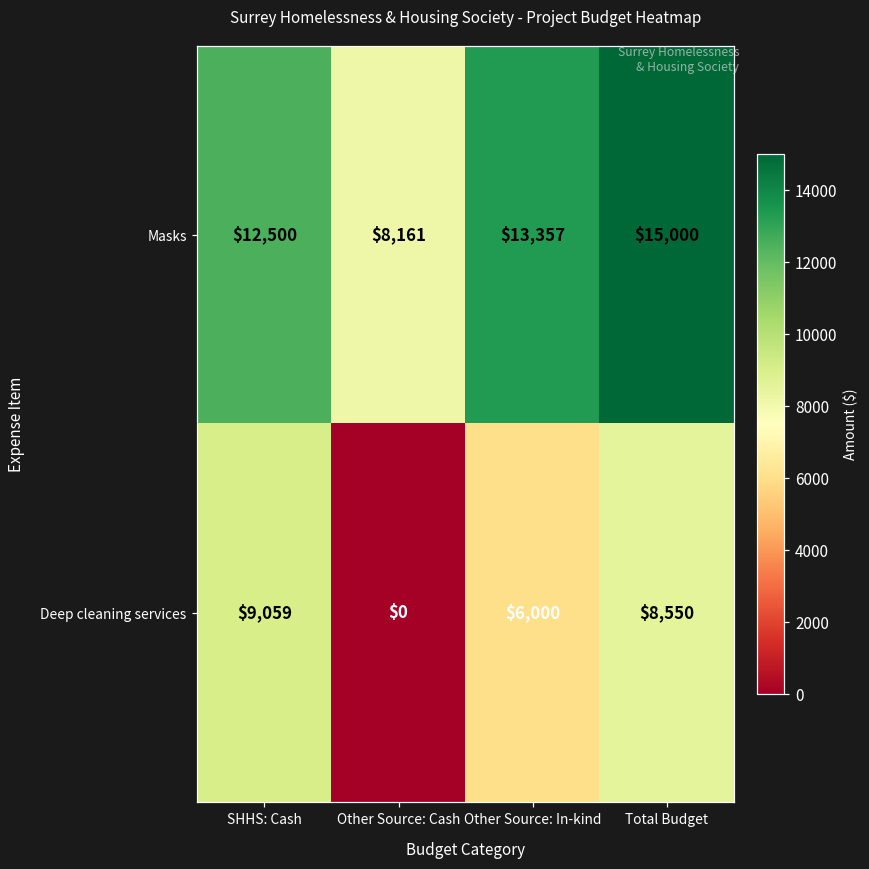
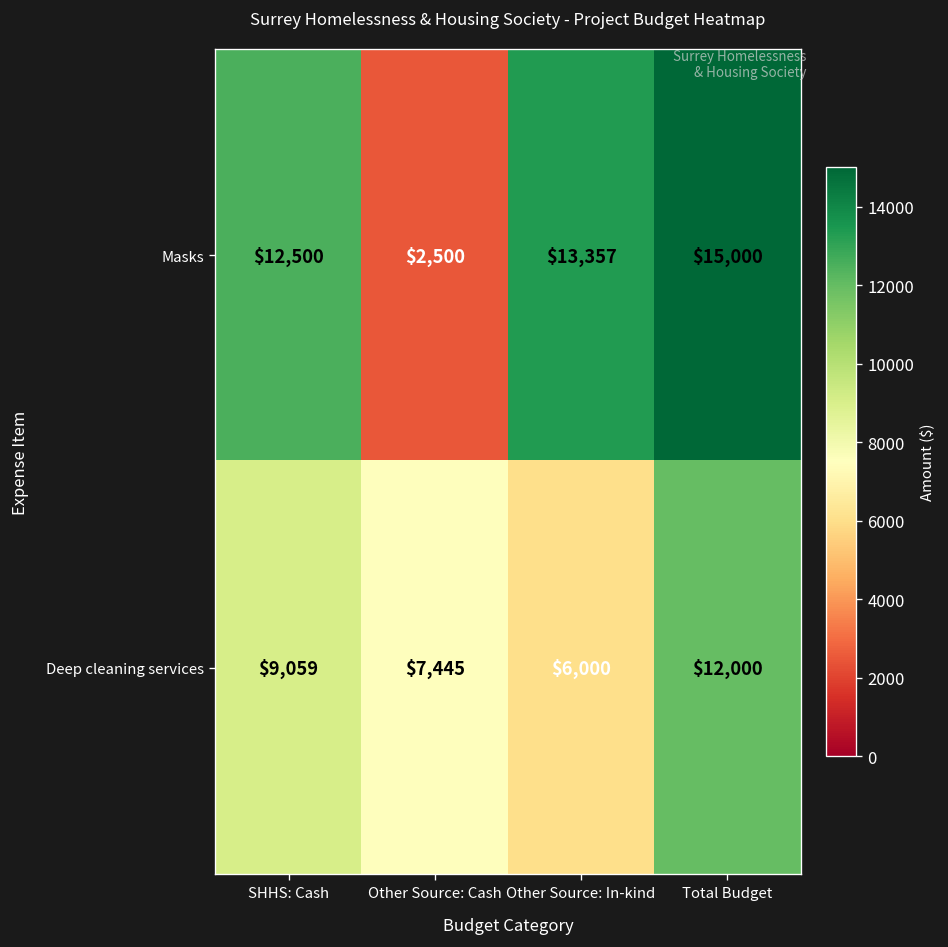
Masks, Other Source: Cash: $8,161 -> $2,500
Deep cleaning services, Other Source: Cash: $0 -> $7,445
Deep cleaning services, Total Budget: $8,550 -> $12,000
